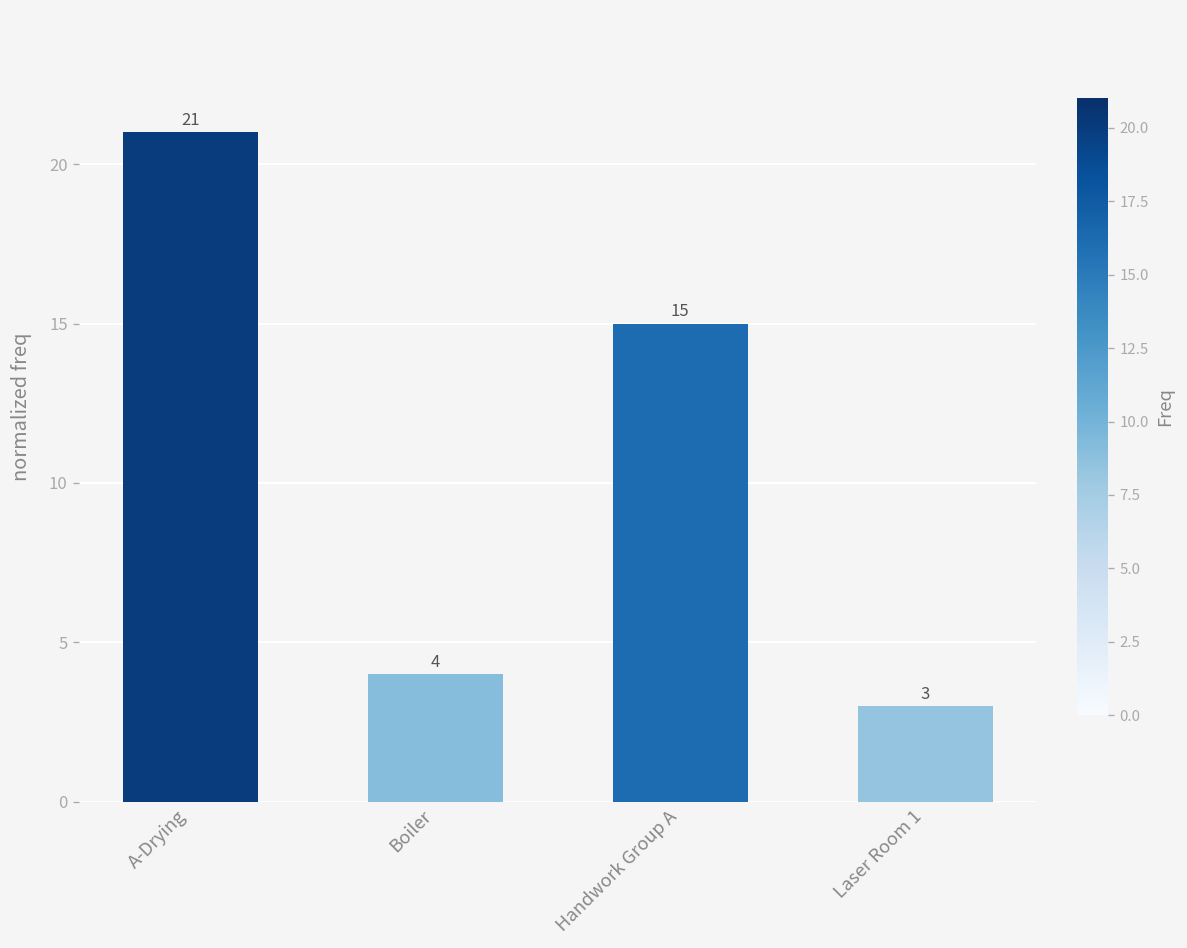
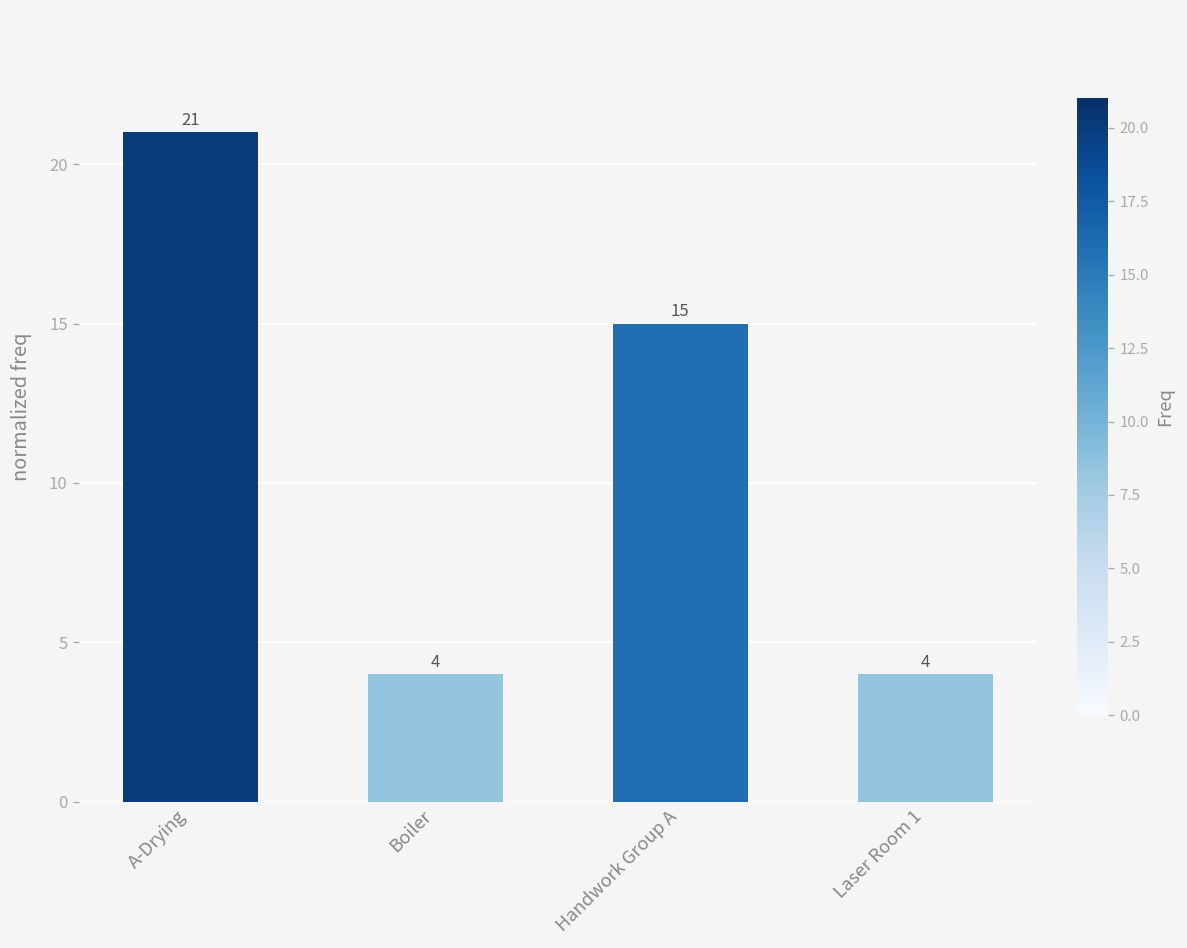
Laser Room 1: 3 -> 4
